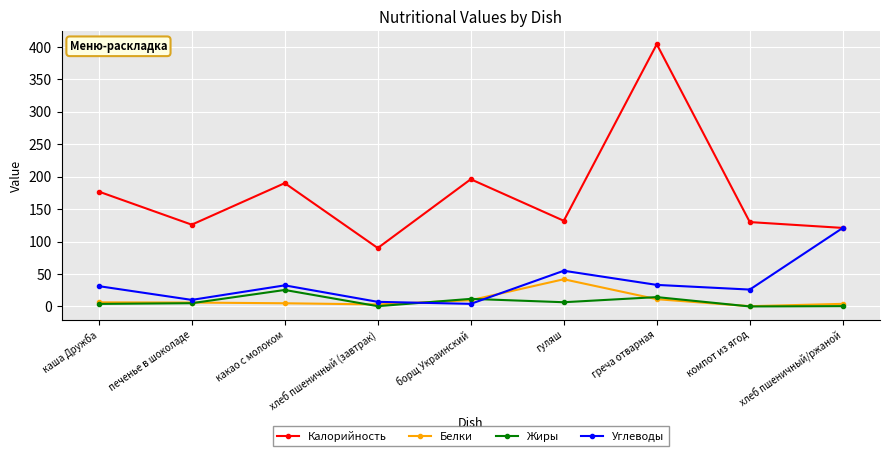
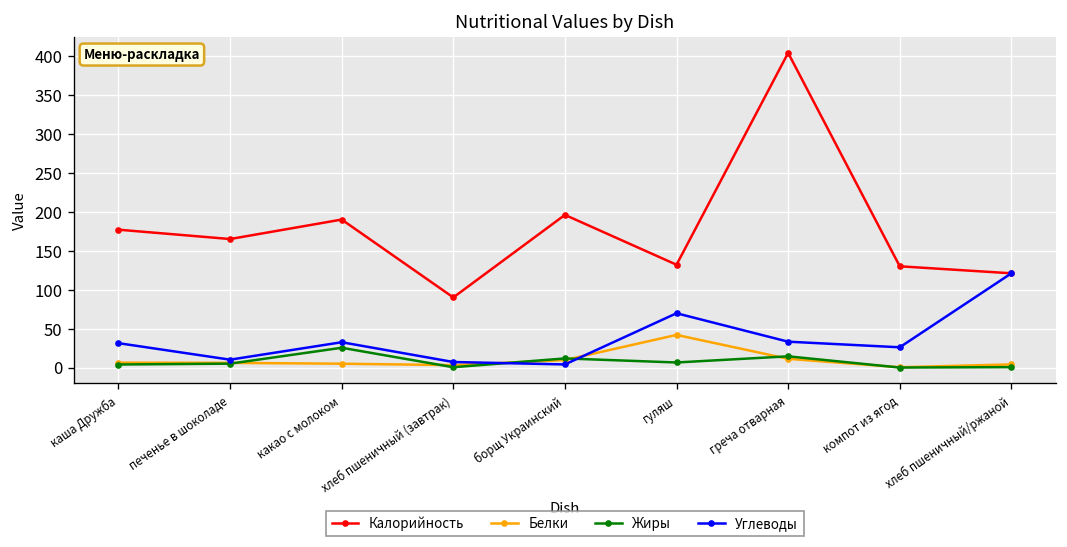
Калорийность, печенье в шоколаде: 130 -> 170
Углеводы, гуляш: 60 -> 70
